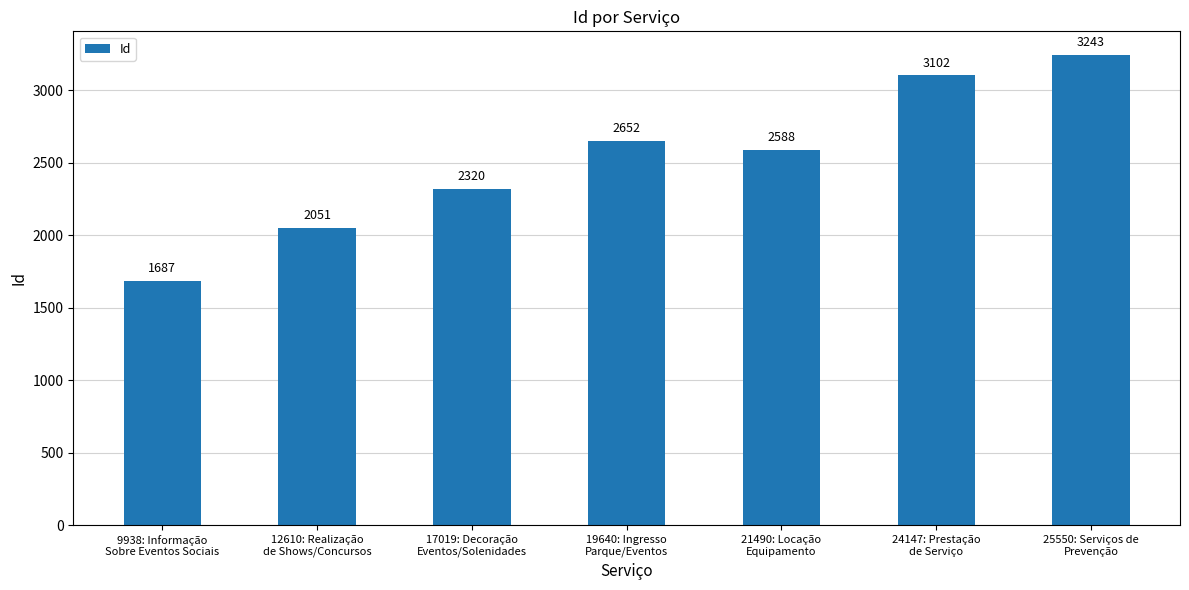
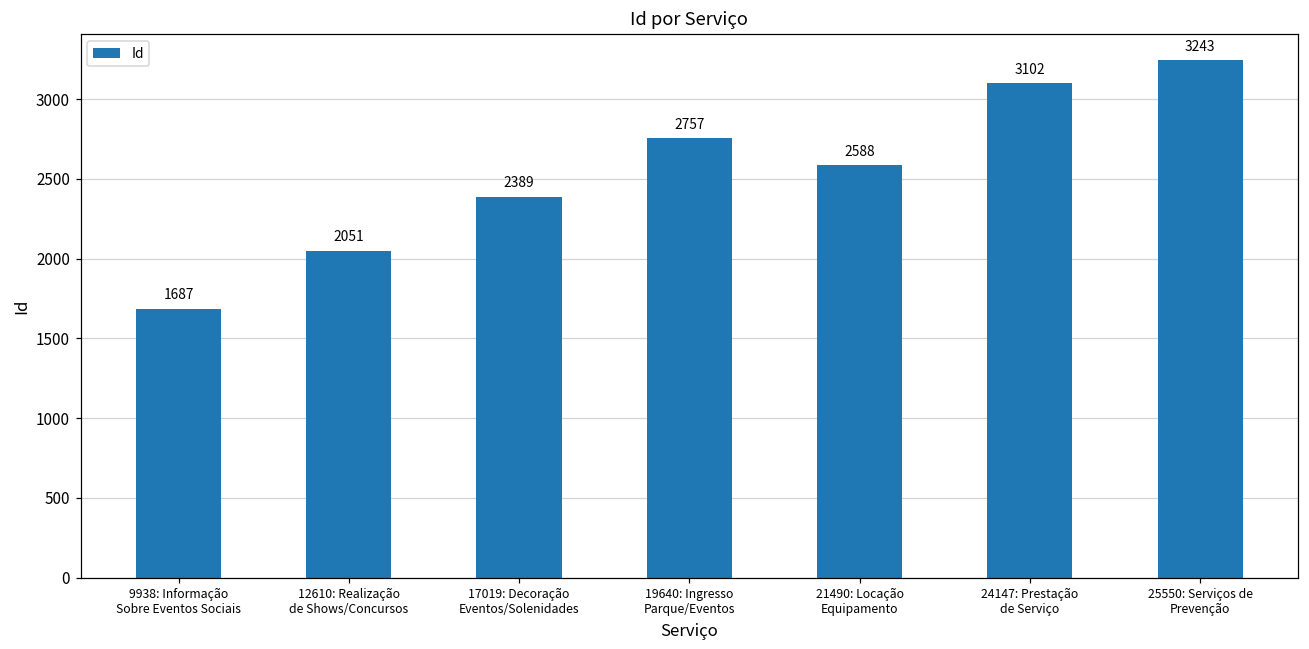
17019: Decoração Eventos/Solenidades: 2320 -> 2389
19640: Ingresso Parque/Eventos: 2652 -> 2757
